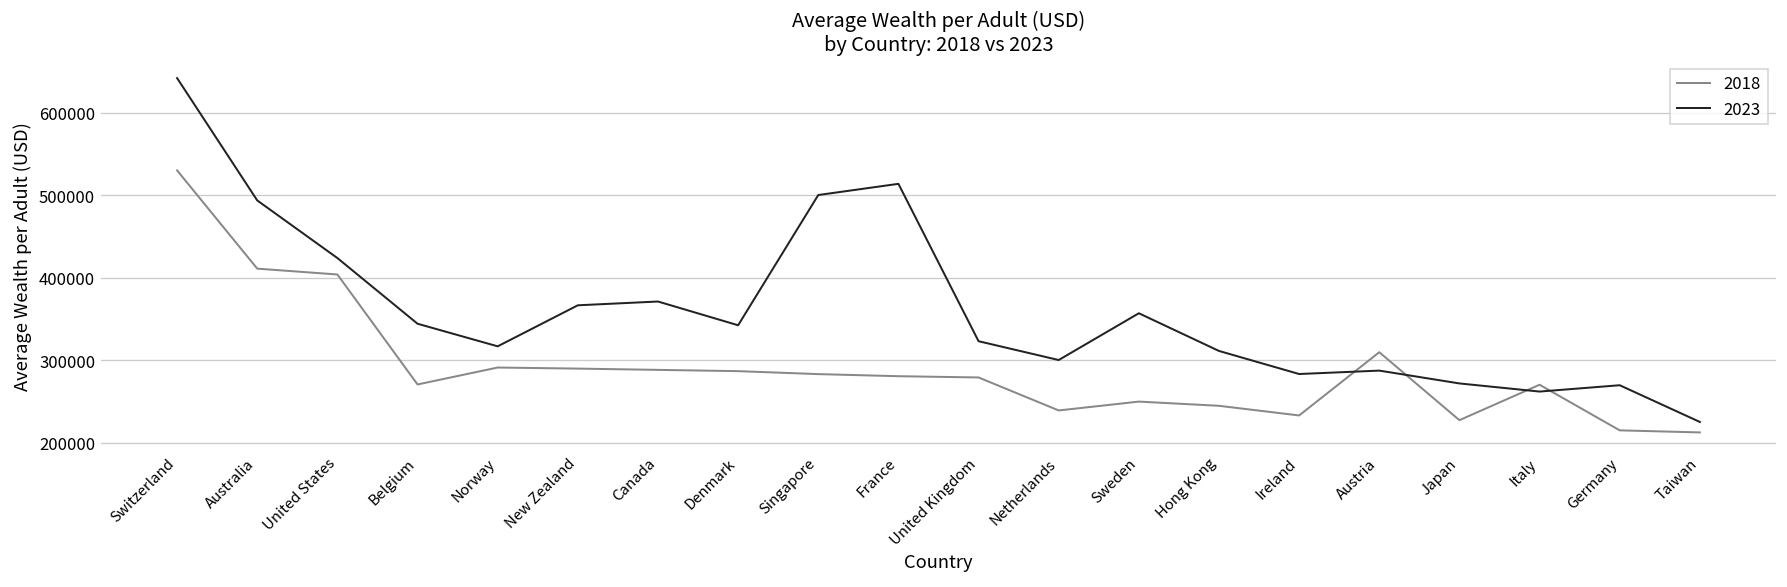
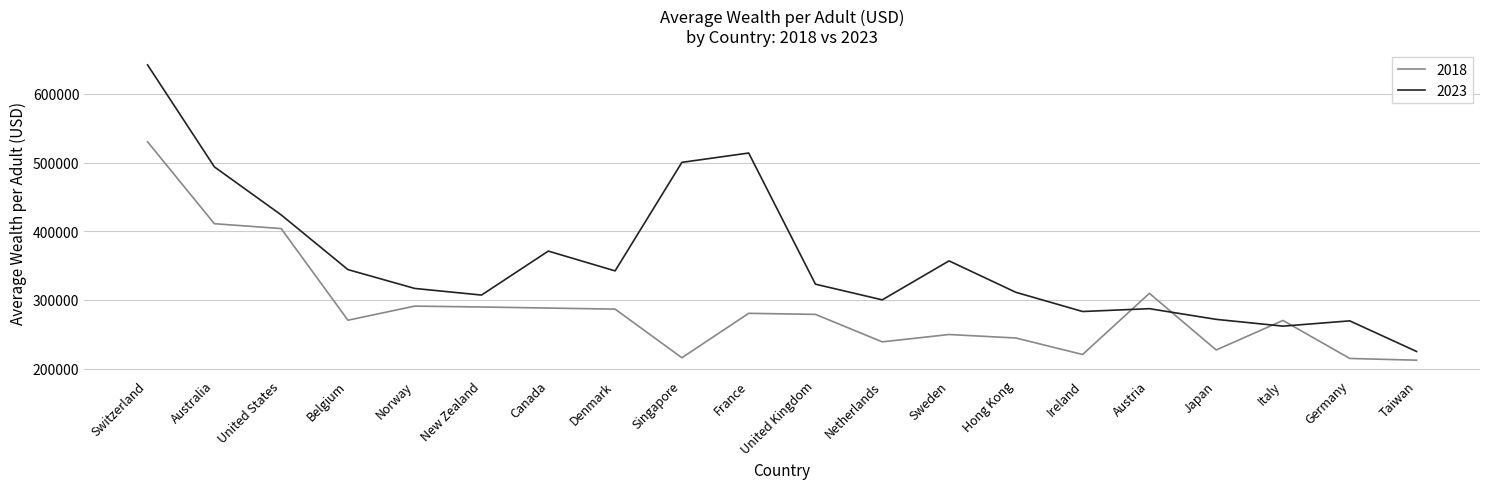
2023, New Zealand: 370000 -> 310000
2018, Singapore: 280000 -> 220000
2018, Ireland: 230000 -> 220000
